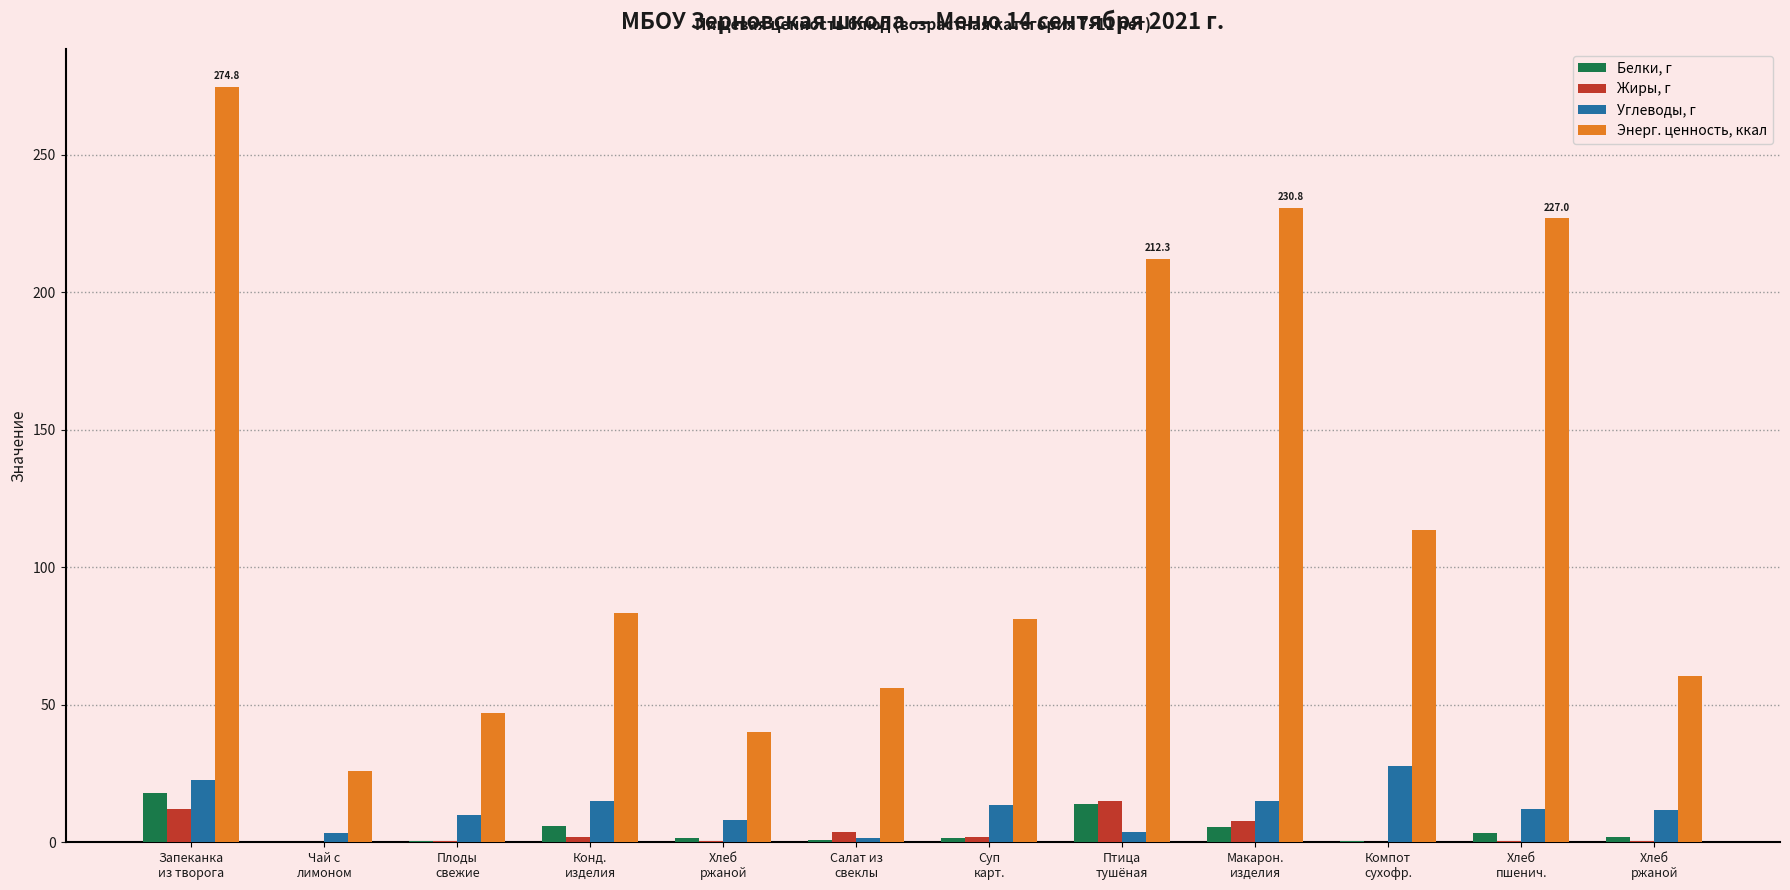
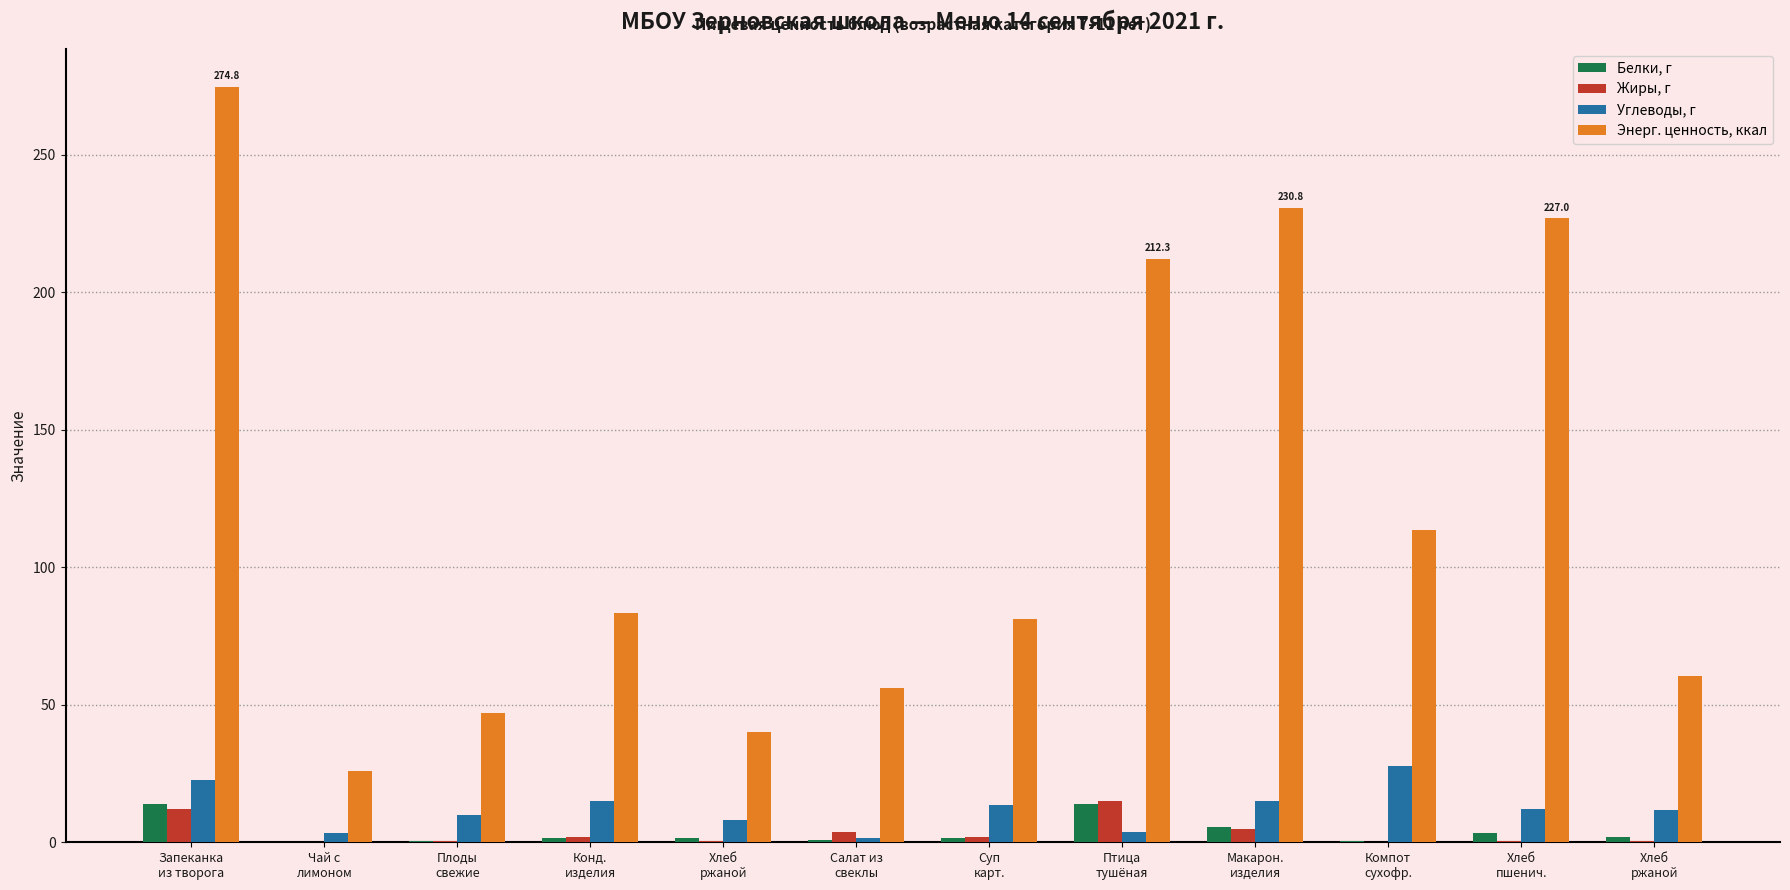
Белки, г, Запеканка из творога: 18 -> 14
Белки, г, Конд. изделия: 6 -> 2
Жиры, г, Макарон. изделия: 8 -> 5
